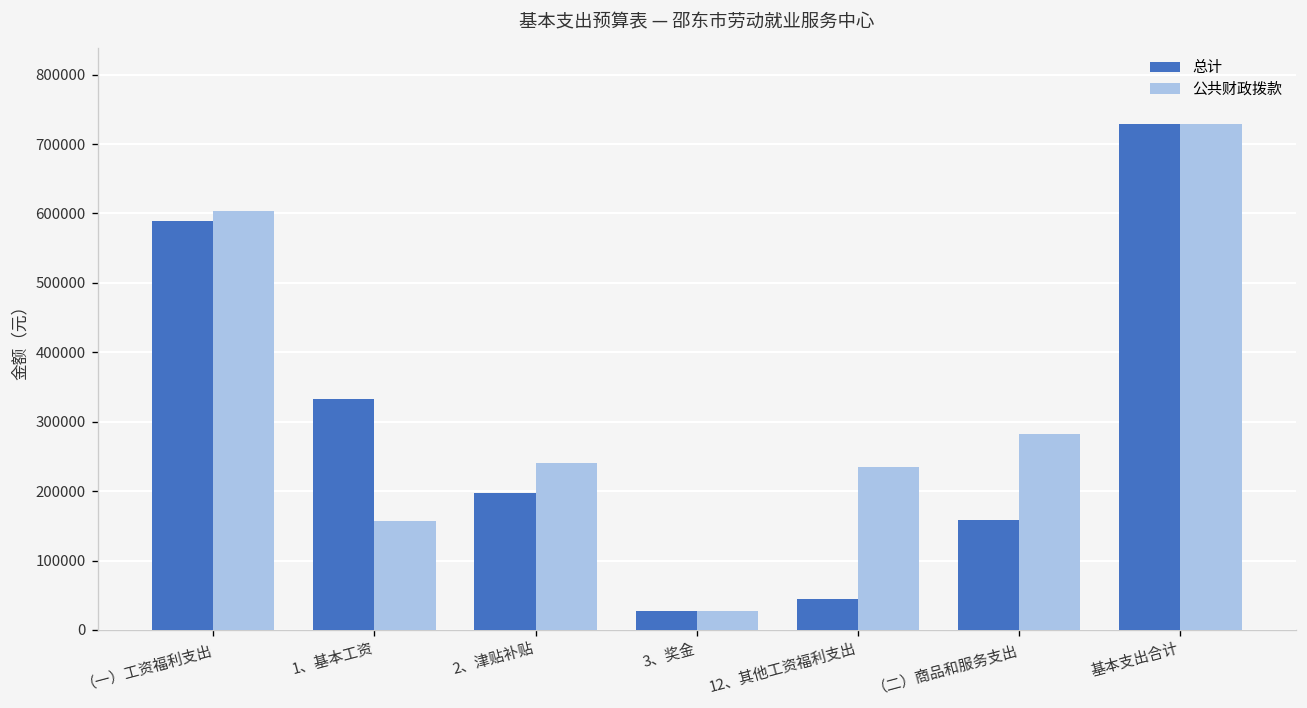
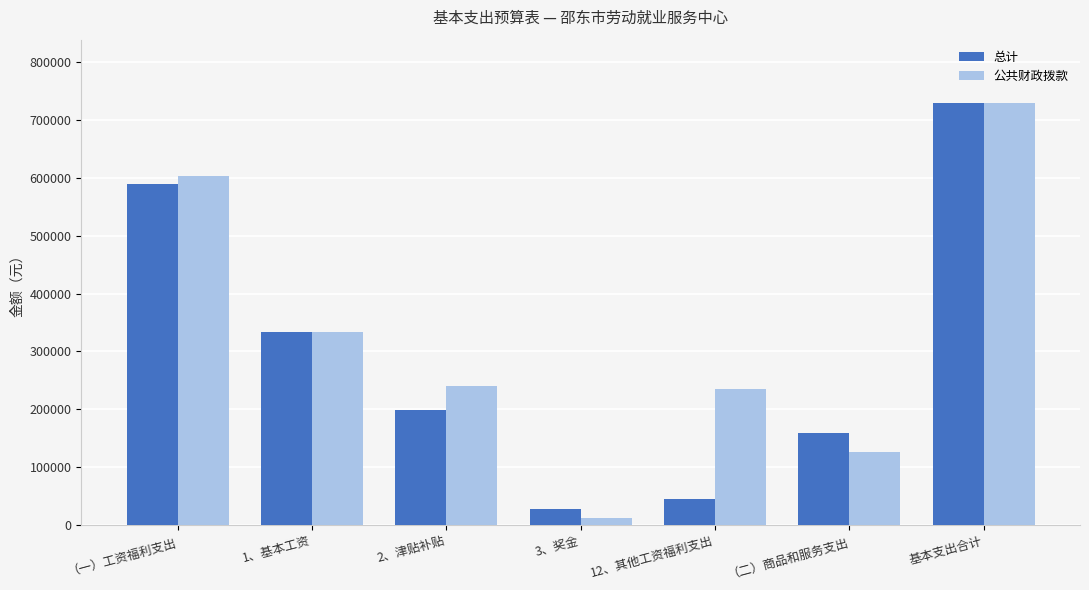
公共财政拨款, 1、基本工资: 160000 -> 330000
公共财政拨款, 3、奖金: 30000 -> 10000
公共财政拨款, （二）商品和服务支出: 280000 -> 130000
